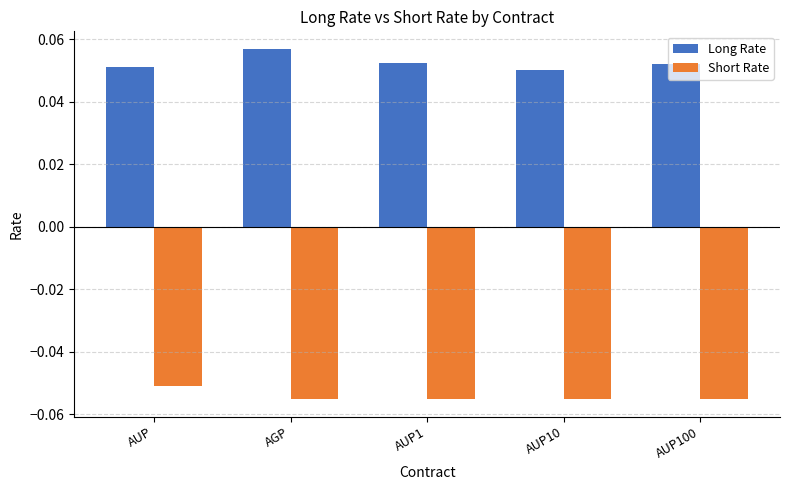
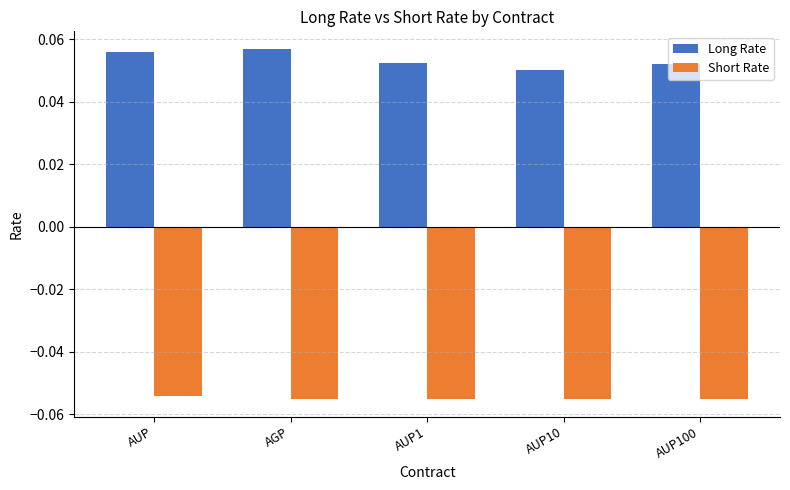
Long Rate, AUP: 0.051 -> 0.056
Short Rate, AUP: -0.051 -> -0.054
